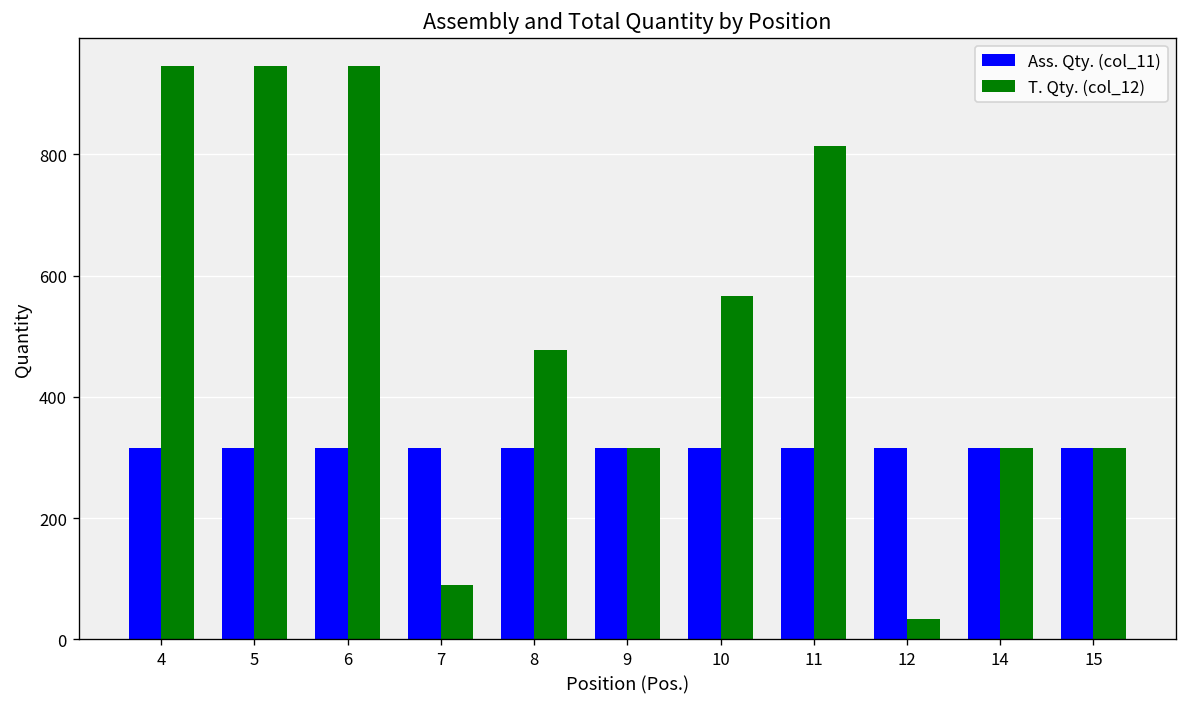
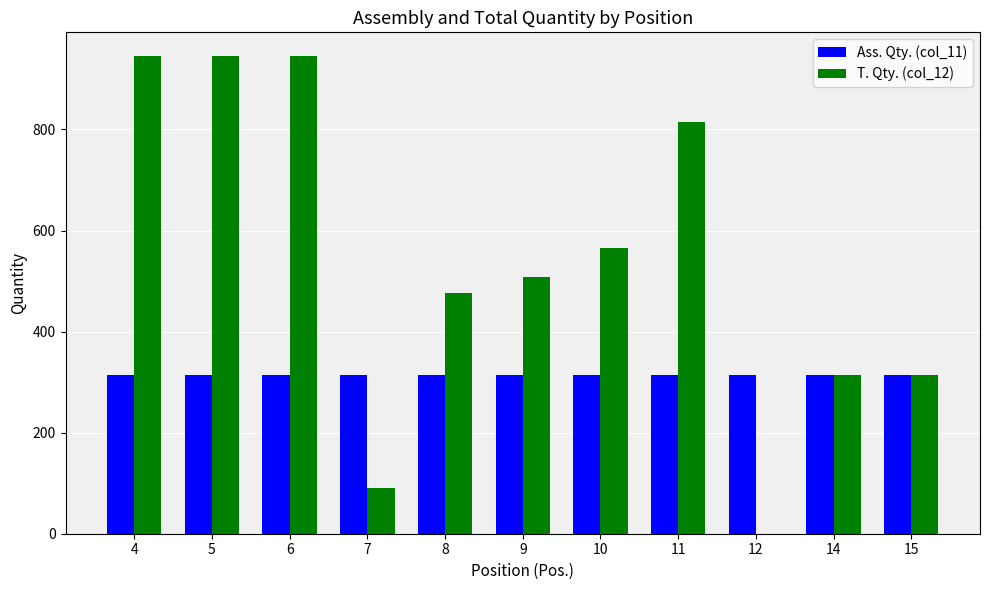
T. Qty. (col_12), 9: 320 -> 510
T. Qty. (col_12), 12: 30 -> 0
